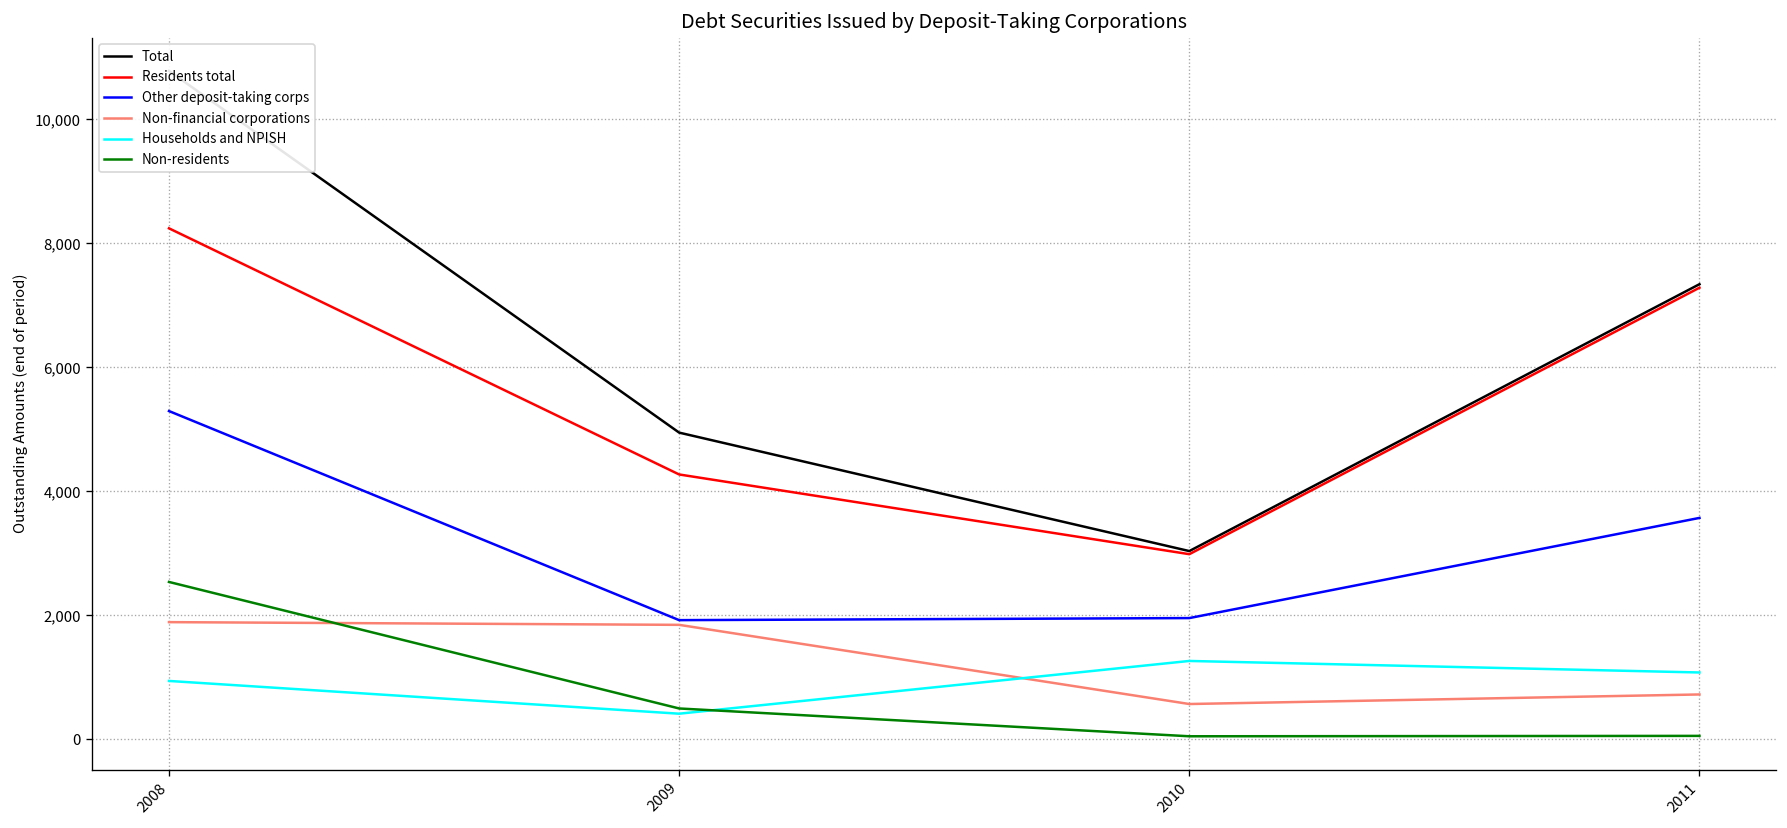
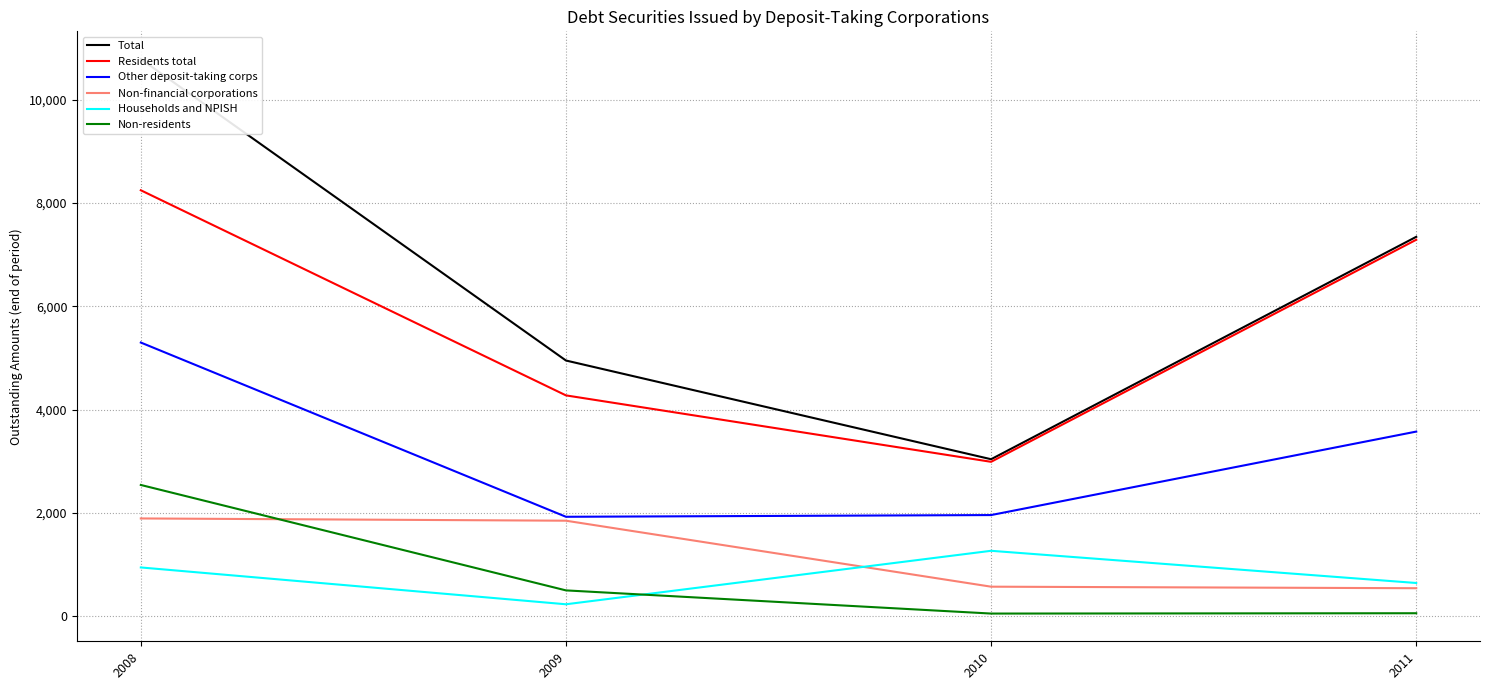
Households and NPISH, 2009: 400 -> 200
Non-financial corporations, 2011: 700 -> 500
Households and NPISH, 2011: 1,100 -> 600
